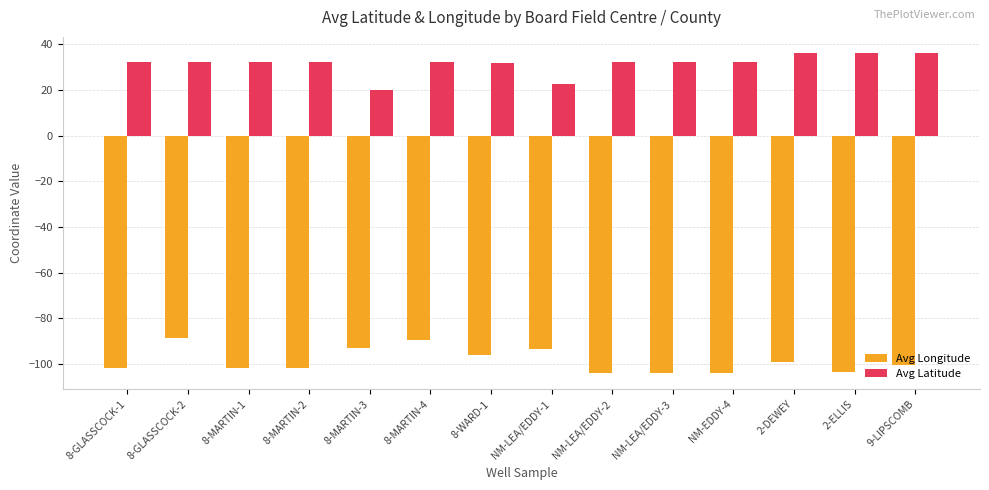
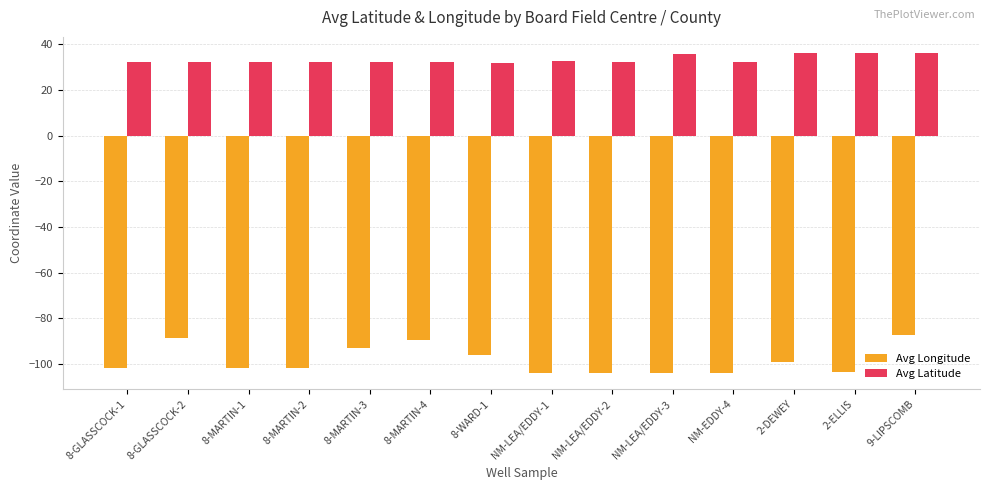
Avg Latitude, 8-MARTIN-3: 20 -> 32
Avg Longitude, NM-LEA/EDDY-1: -93 -> -104
Avg Latitude, NM-LEA/EDDY-1: 23 -> 33
Avg Latitude, NM-LEA/EDDY-3: 32 -> 36
Avg Longitude, 9-LIPSCOMB: -101 -> -87
